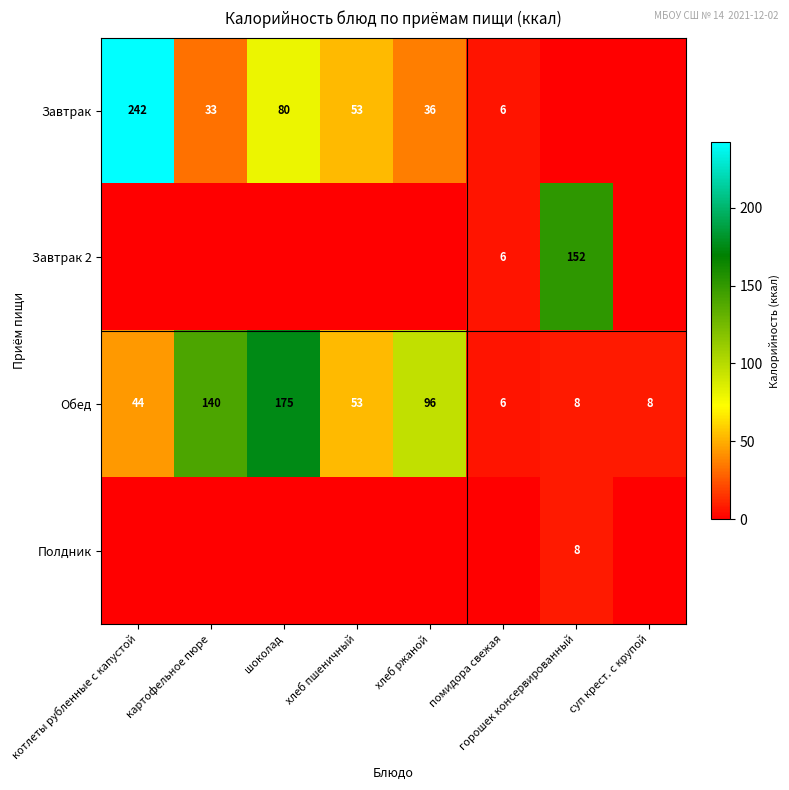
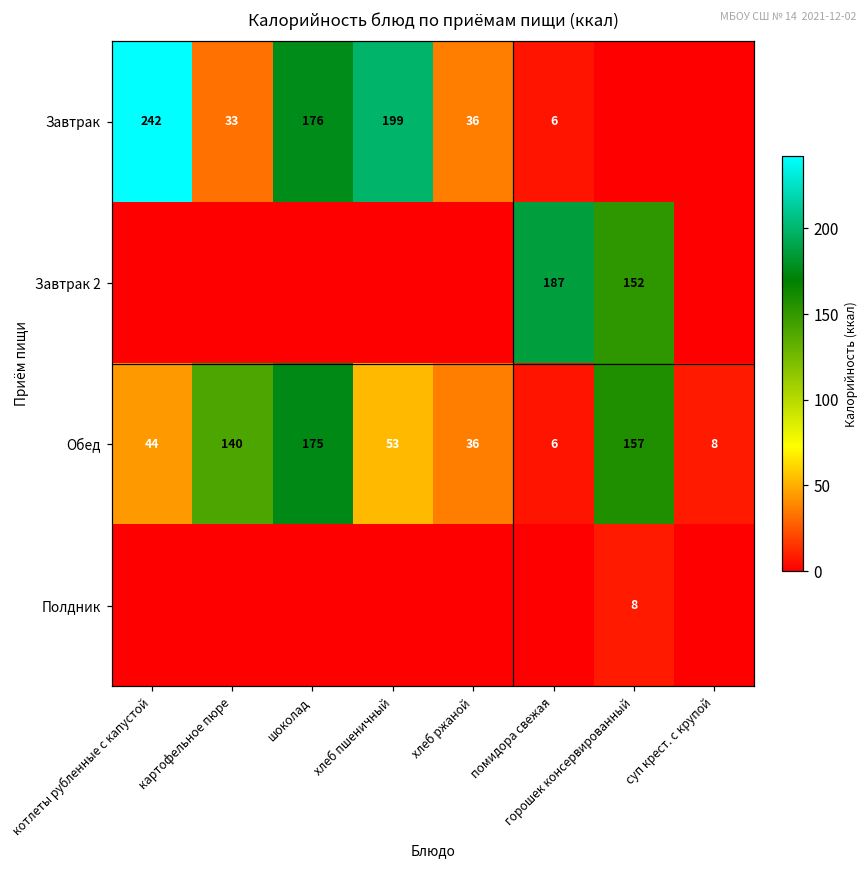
Завтрак, шоколад: 80 -> 176
Завтрак, хлеб пшеничный: 53 -> 199
Завтрак 2, помидора свежая: 6 -> 187
Обед, хлеб ржаной: 96 -> 36
Обед, горошек консервированный: 8 -> 157
